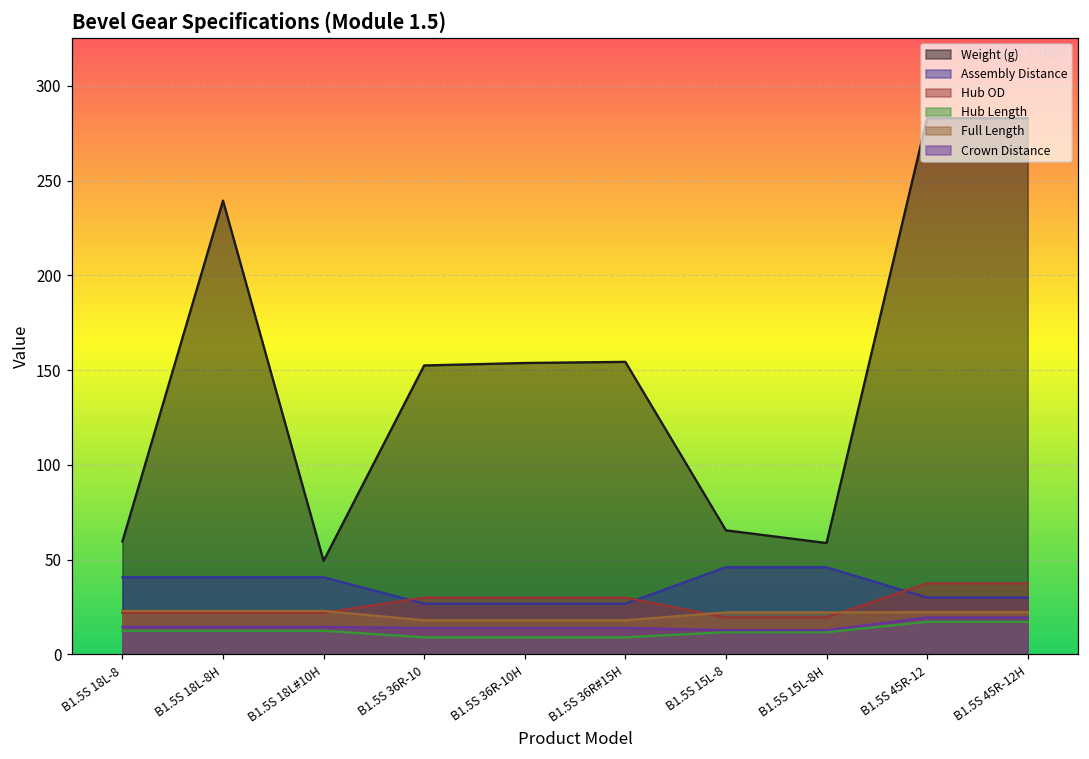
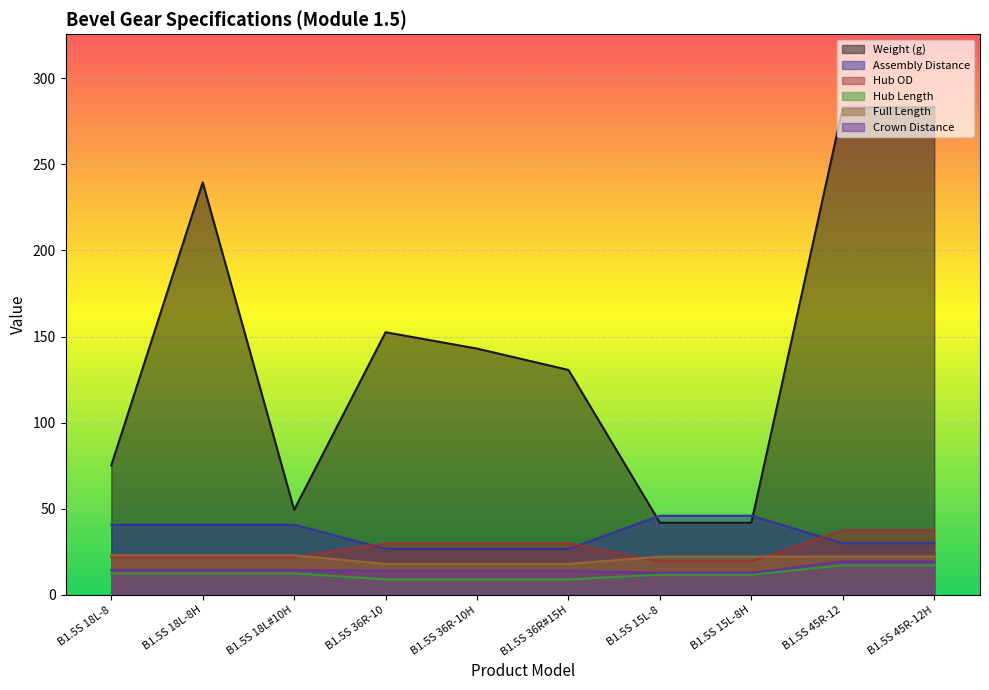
Weight (g), B1.5S 18L-8: 60 -> 75
Weight (g), B1.5S 36R-10H: 154 -> 143
Weight (g), B1.5S 36R#15H: 154 -> 131
Weight (g), B1.5S 15L-8: 66 -> 42
Weight (g), B1.5S 15L-8H: 59 -> 42
